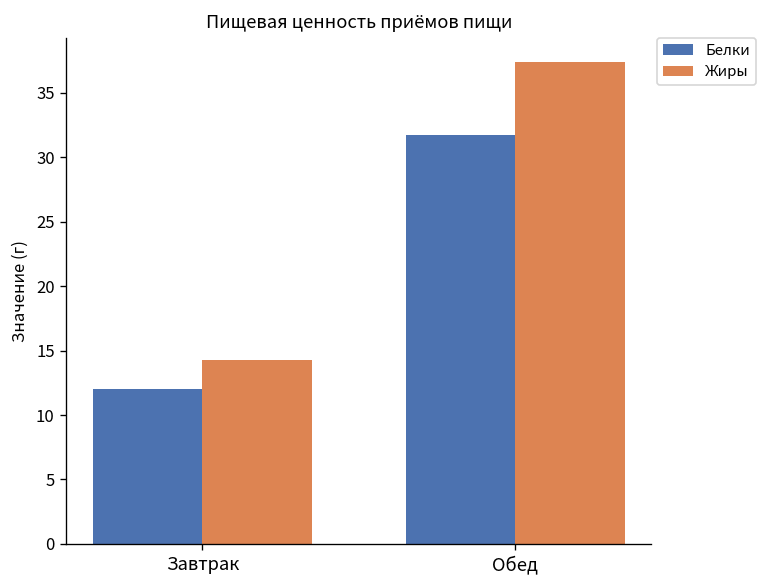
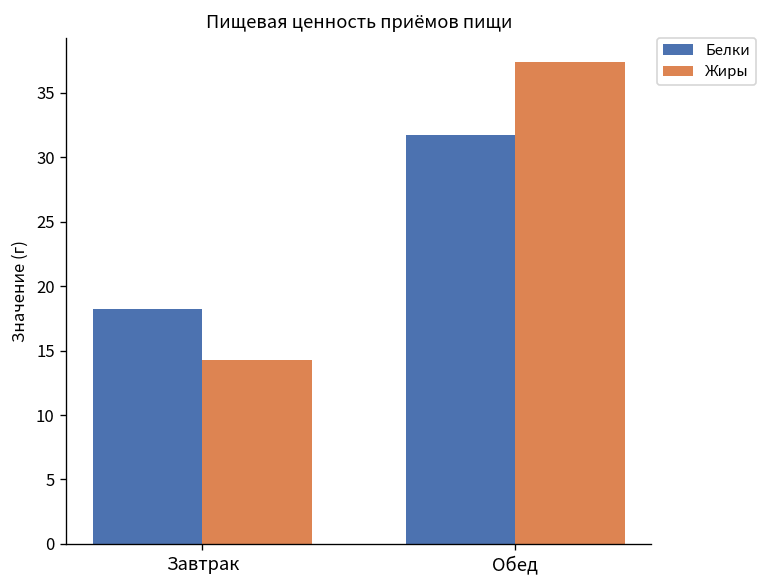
Белки, Завтрак: 12.0 -> 18.3
